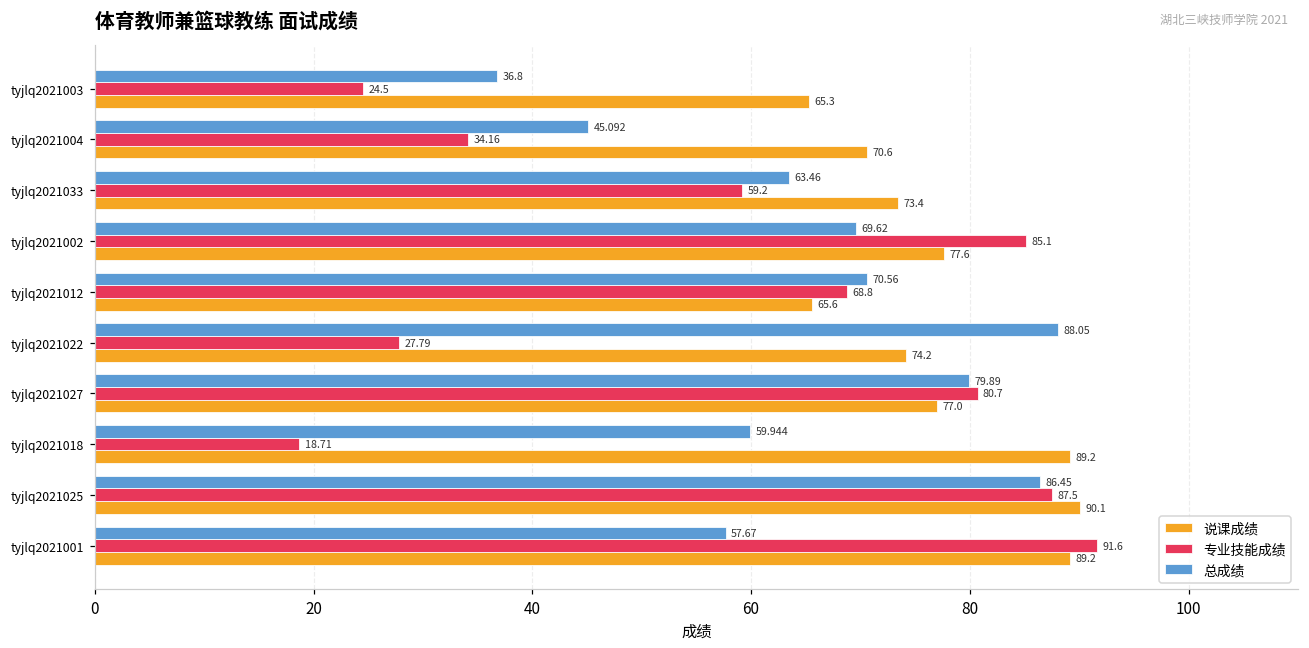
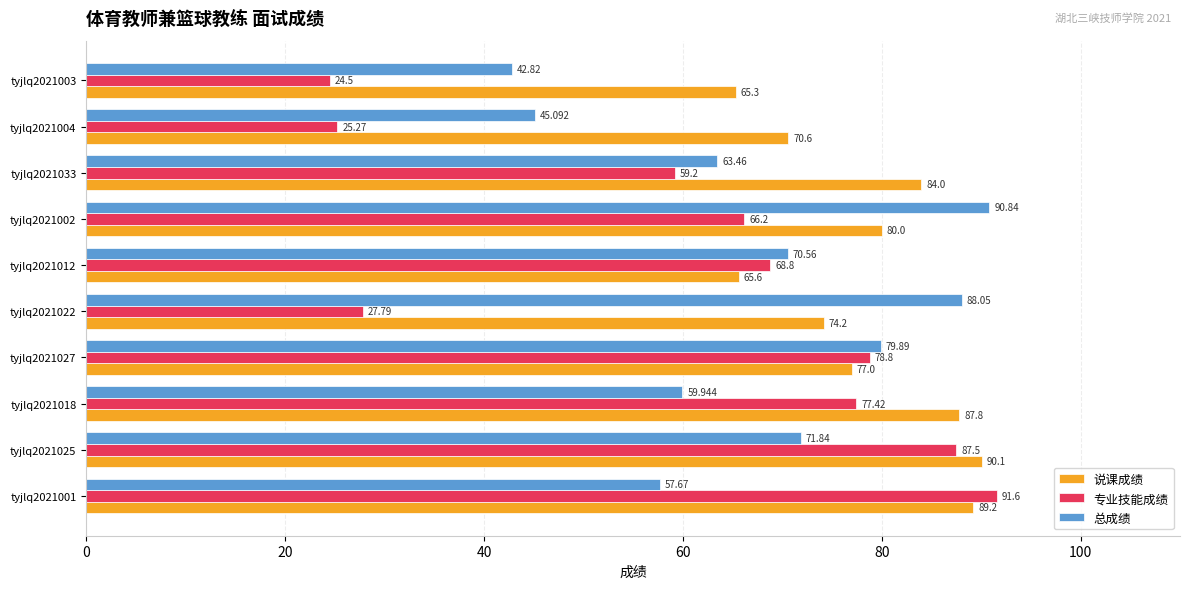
总成绩, tyjlq2021003: 36.8 -> 42.82
专业技能成绩, tyjlq2021004: 34.16 -> 25.27
说课成绩, tyjlq2021033: 73.4 -> 84.0
总成绩, tyjlq2021002: 69.62 -> 90.84
专业技能成绩, tyjlq2021002: 85.1 -> 66.2
说课成绩, tyjlq2021002: 77.6 -> 80.0
专业技能成绩, tyjlq2021027: 80.7 -> 78.8
专业技能成绩, tyjlq2021018: 18.71 -> 77.42
说课成绩, tyjlq2021018: 89.2 -> 87.8
总成绩, tyjlq2021025: 86.45 -> 71.84
